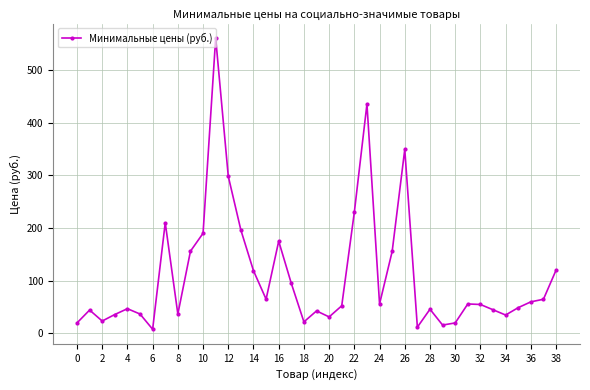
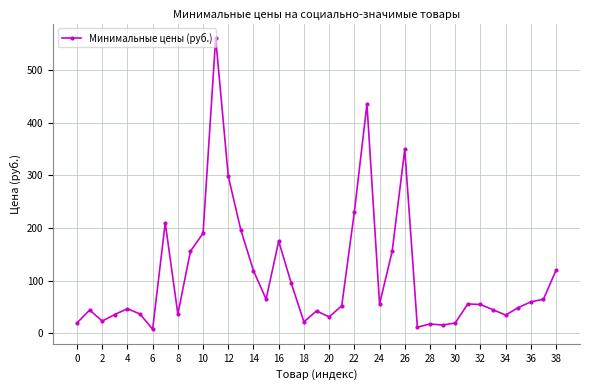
28: 50 -> 20
